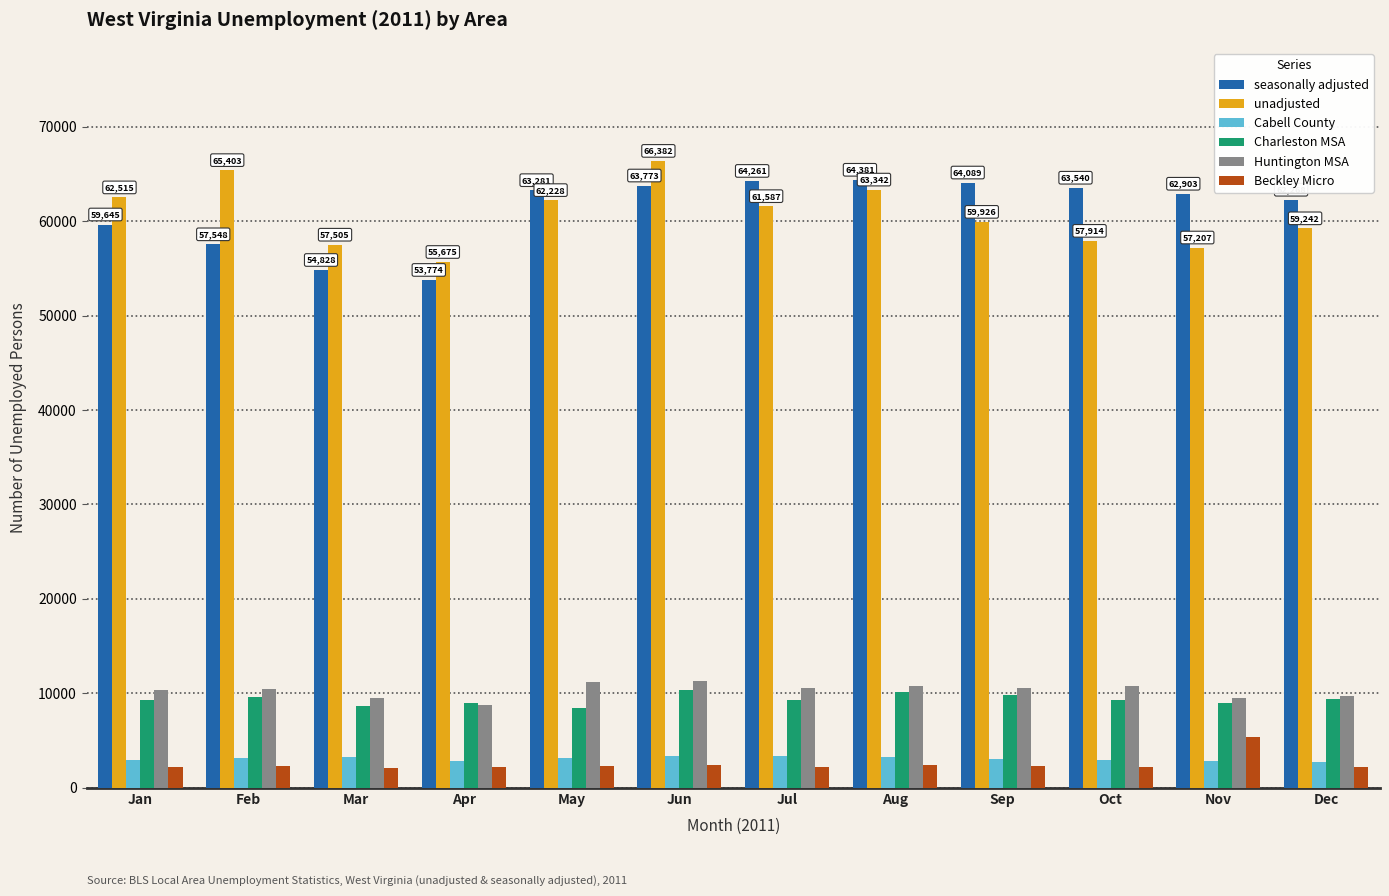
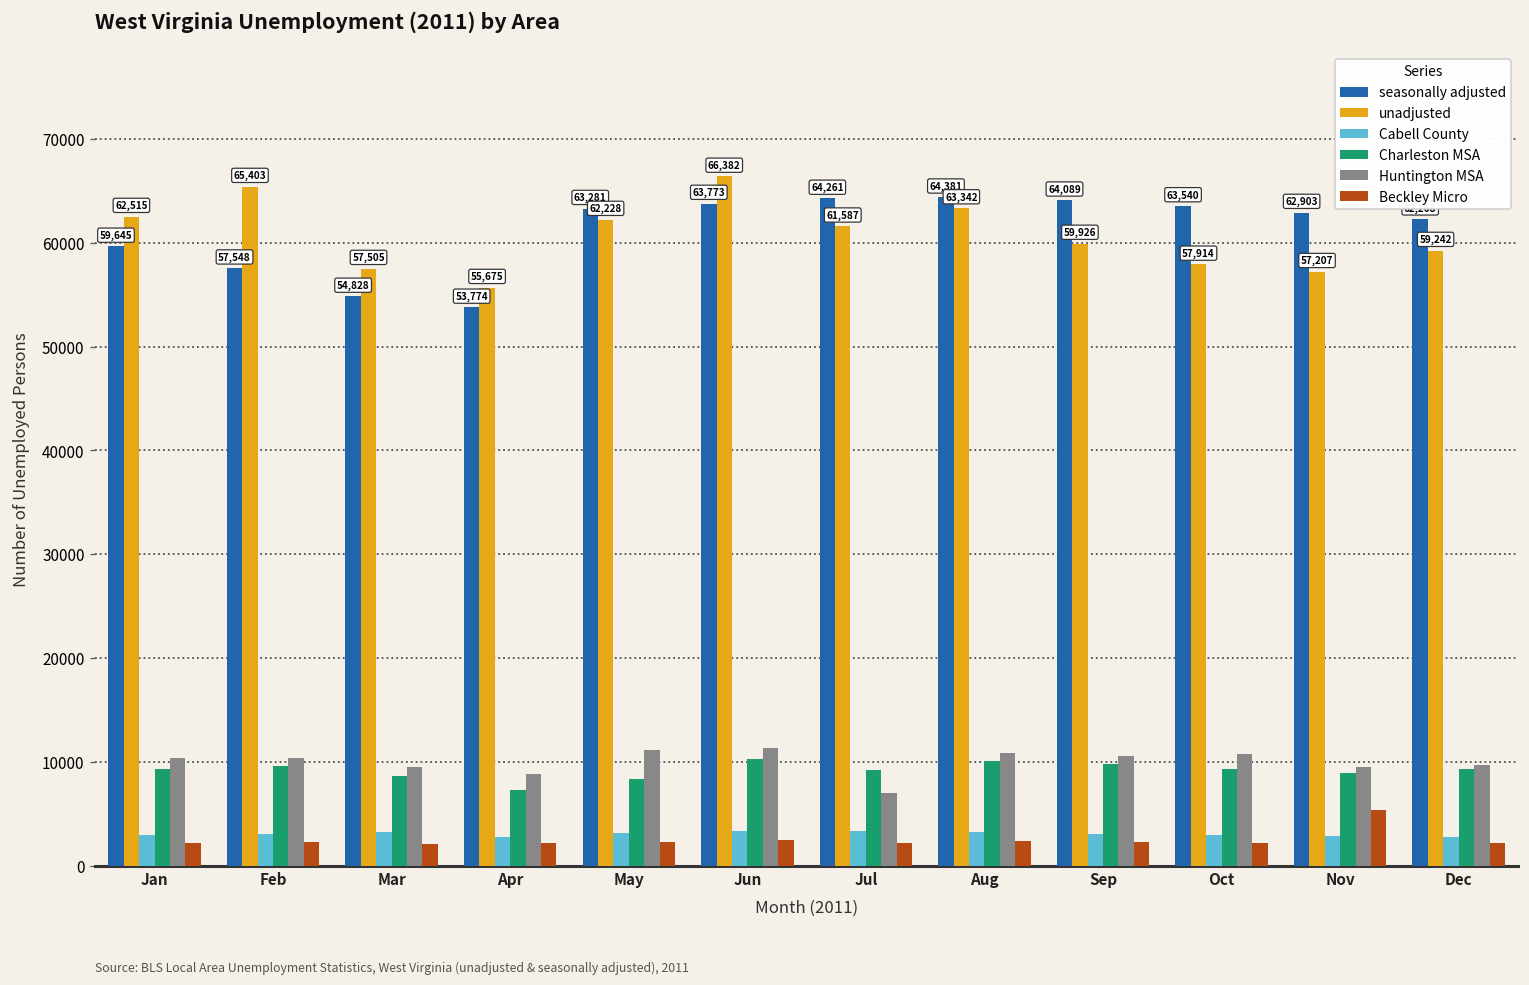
Charleston MSA, Apr: 9000 -> 7000
Huntington MSA, Jul: 11000 -> 7000
